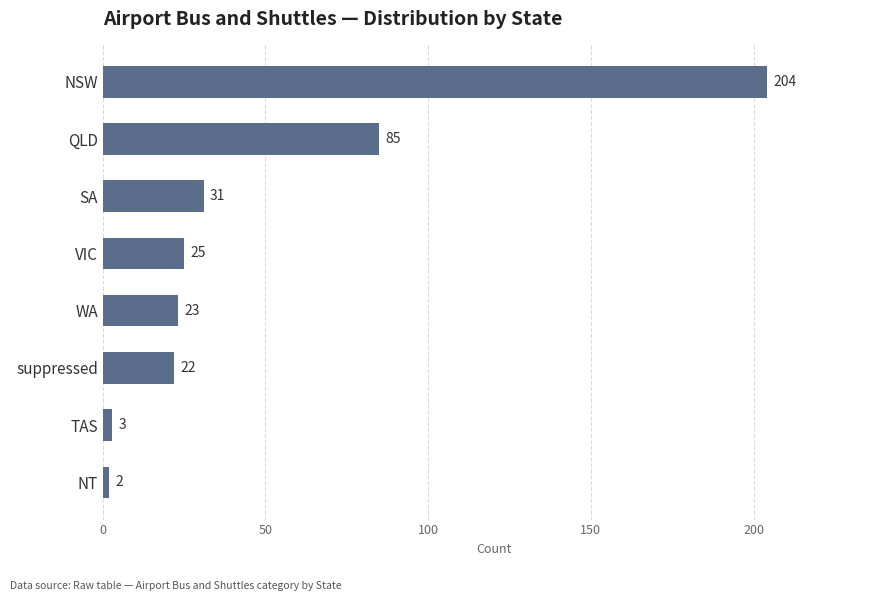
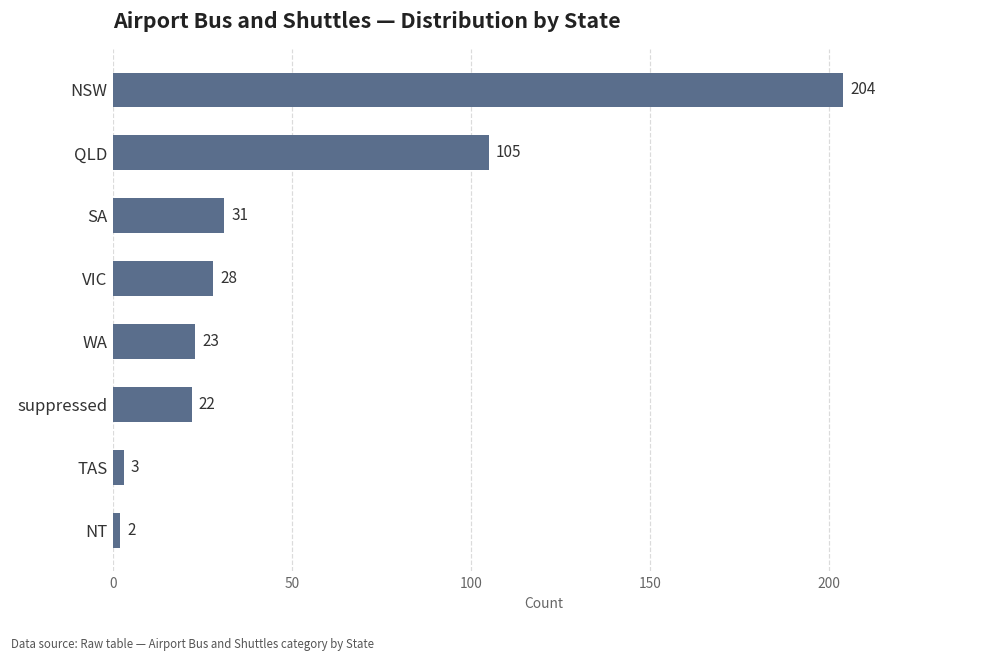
QLD: 85 -> 105
VIC: 25 -> 28
